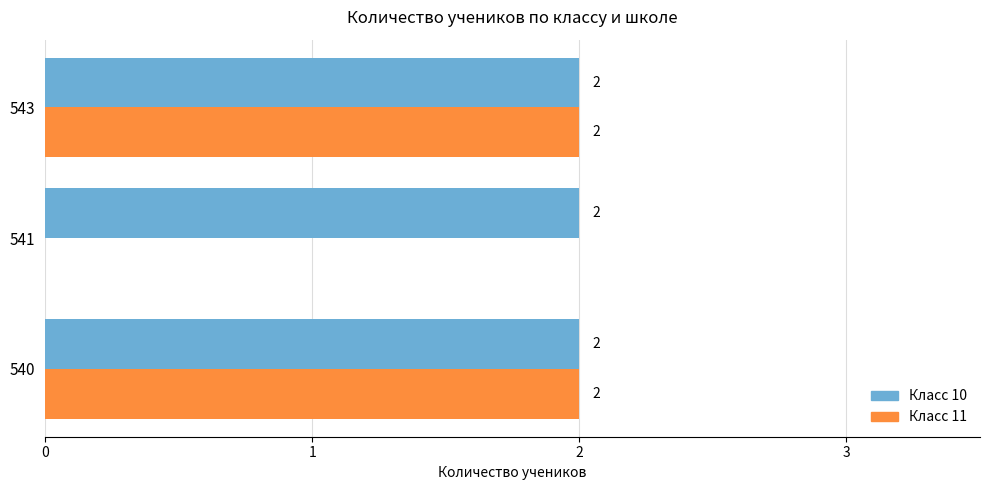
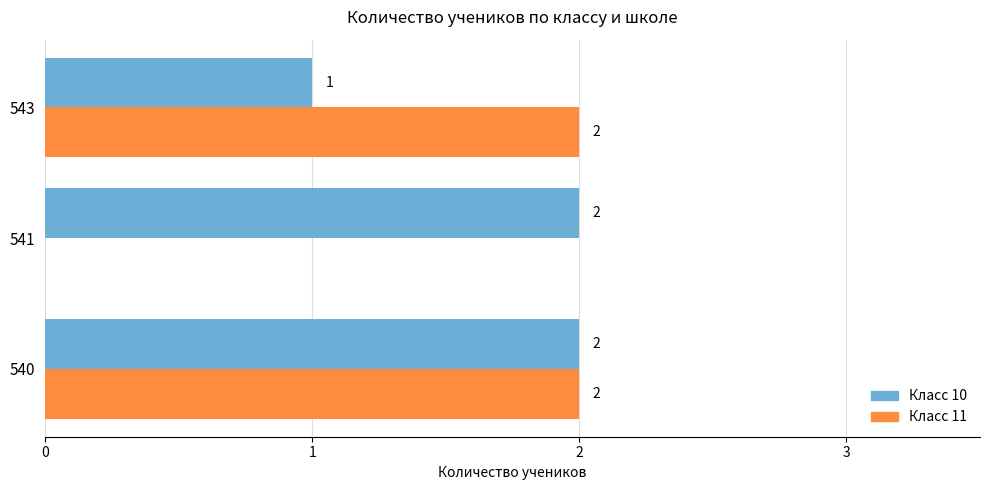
Класс 10, 543: 2 -> 1
